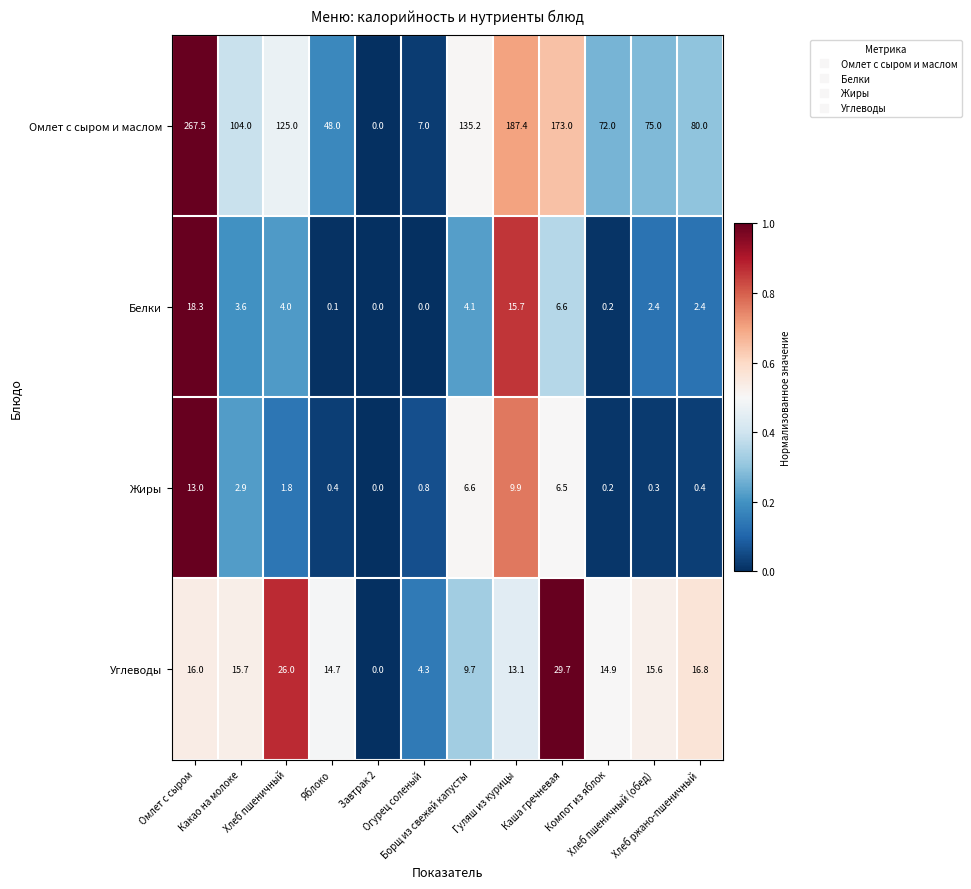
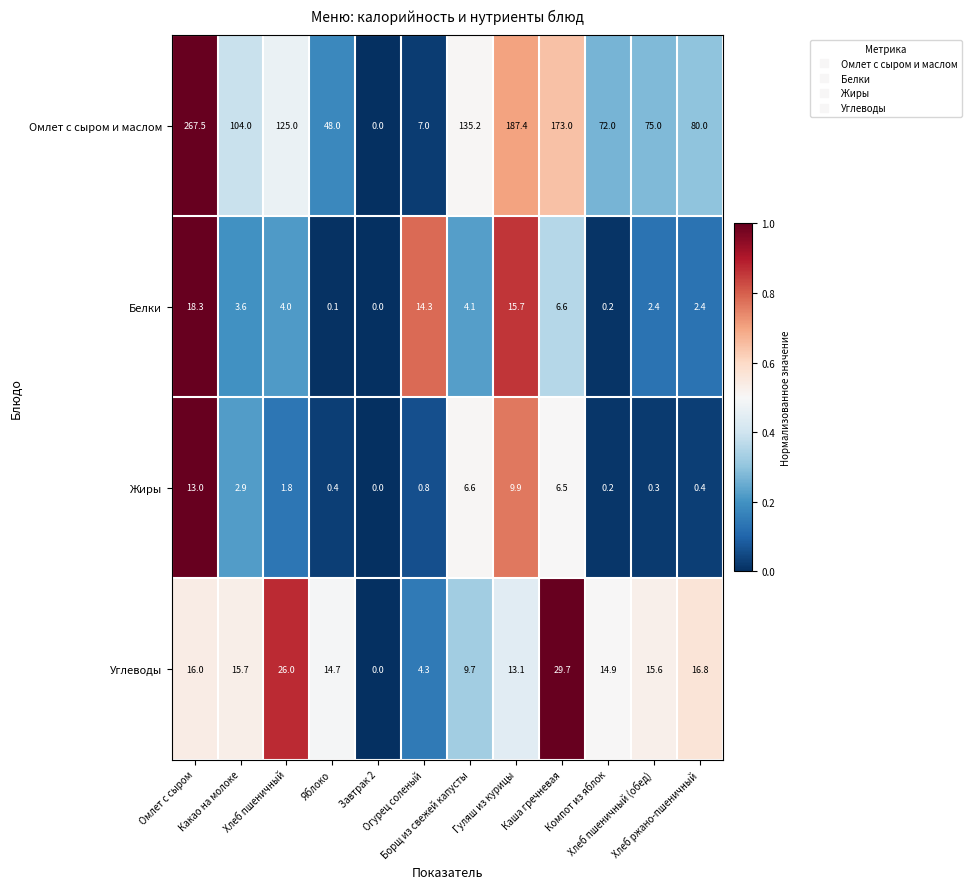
Белки, Огурец соленый: 0.0 -> 14.3
